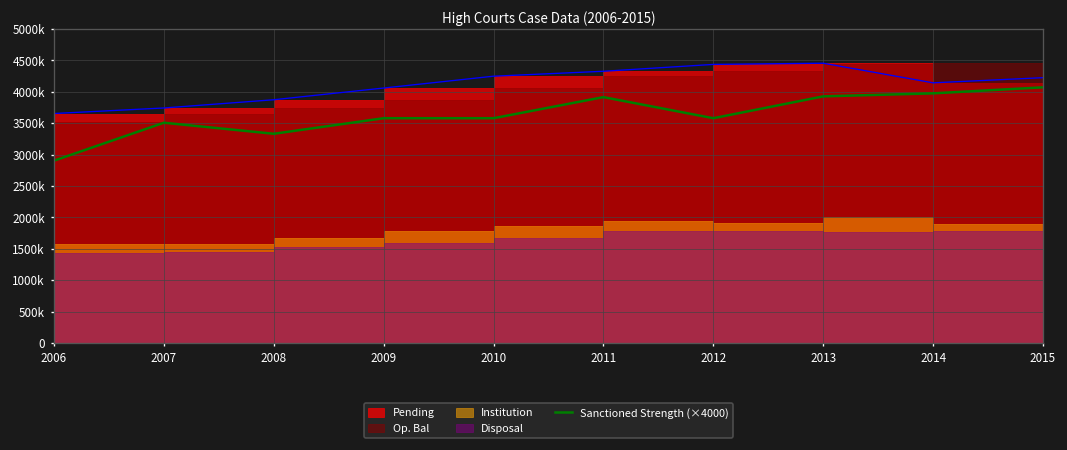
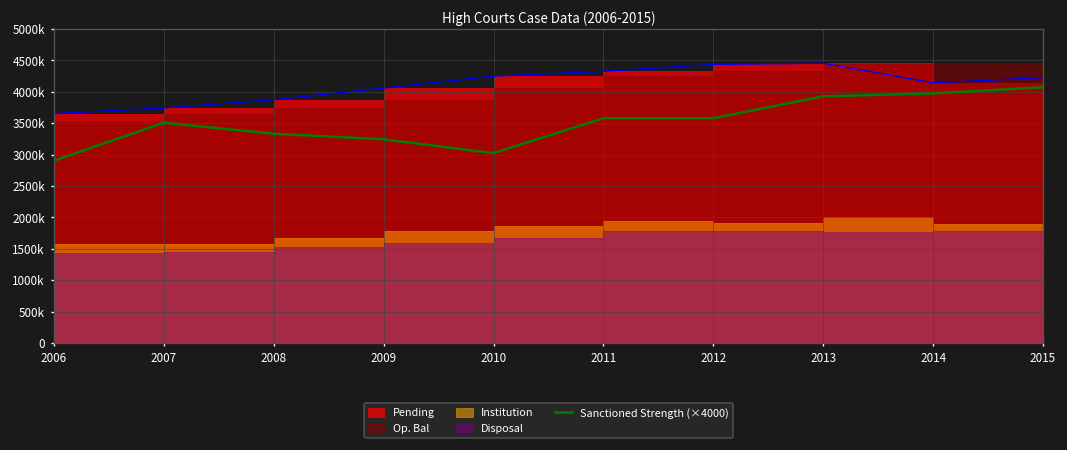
Sanctioned Strength (×4000), 2009: 3600000 -> 3200000
Sanctioned Strength (×4000), 2010: 3600000 -> 3000000
Sanctioned Strength (×4000), 2011: 3900000 -> 3600000
